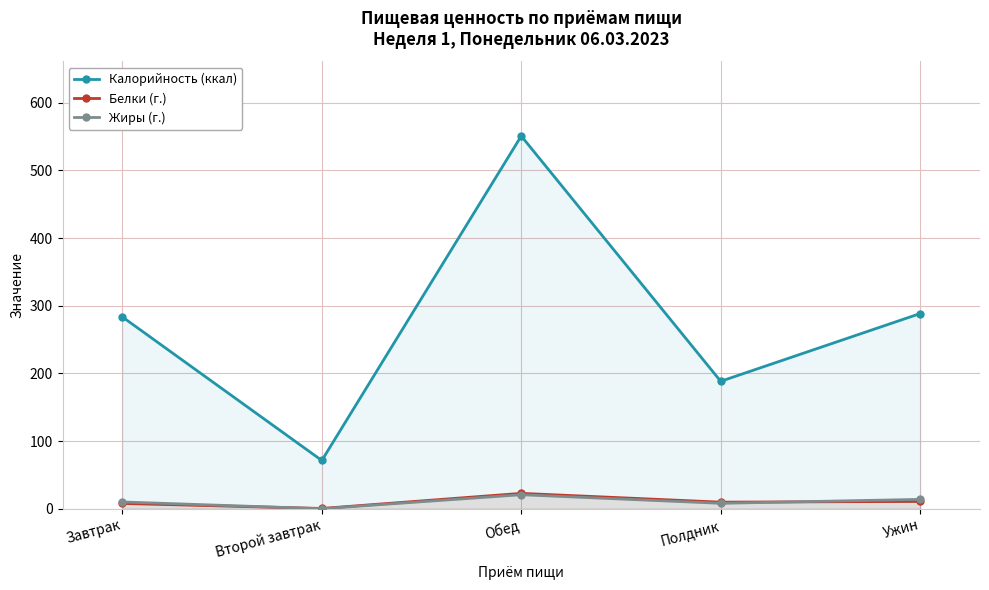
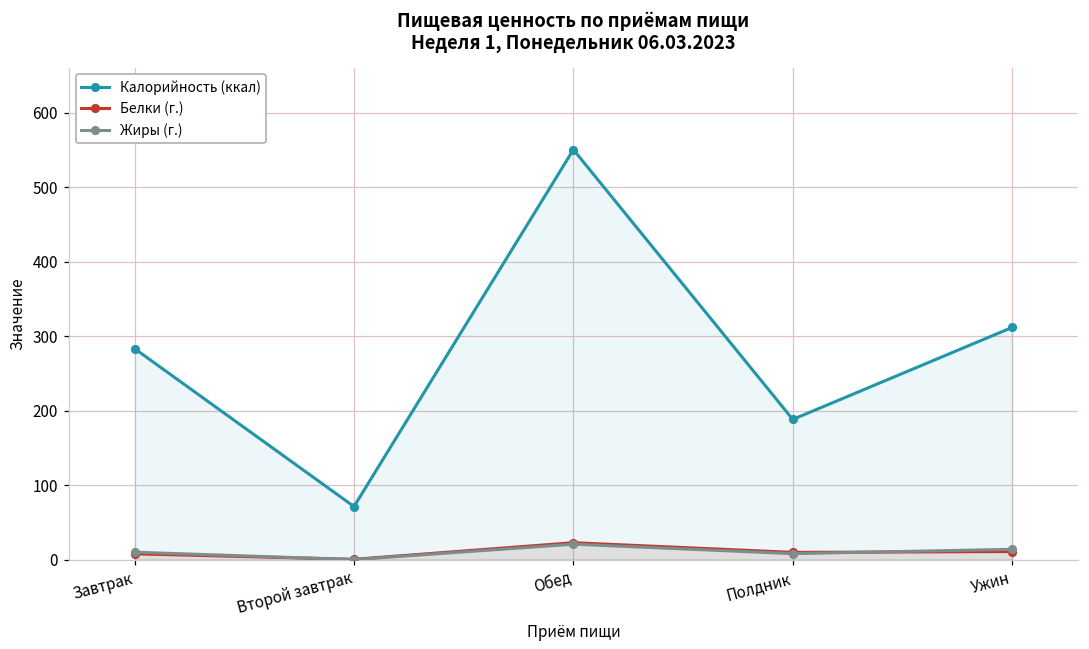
Калорийность (ккал), Ужин: 290 -> 310
